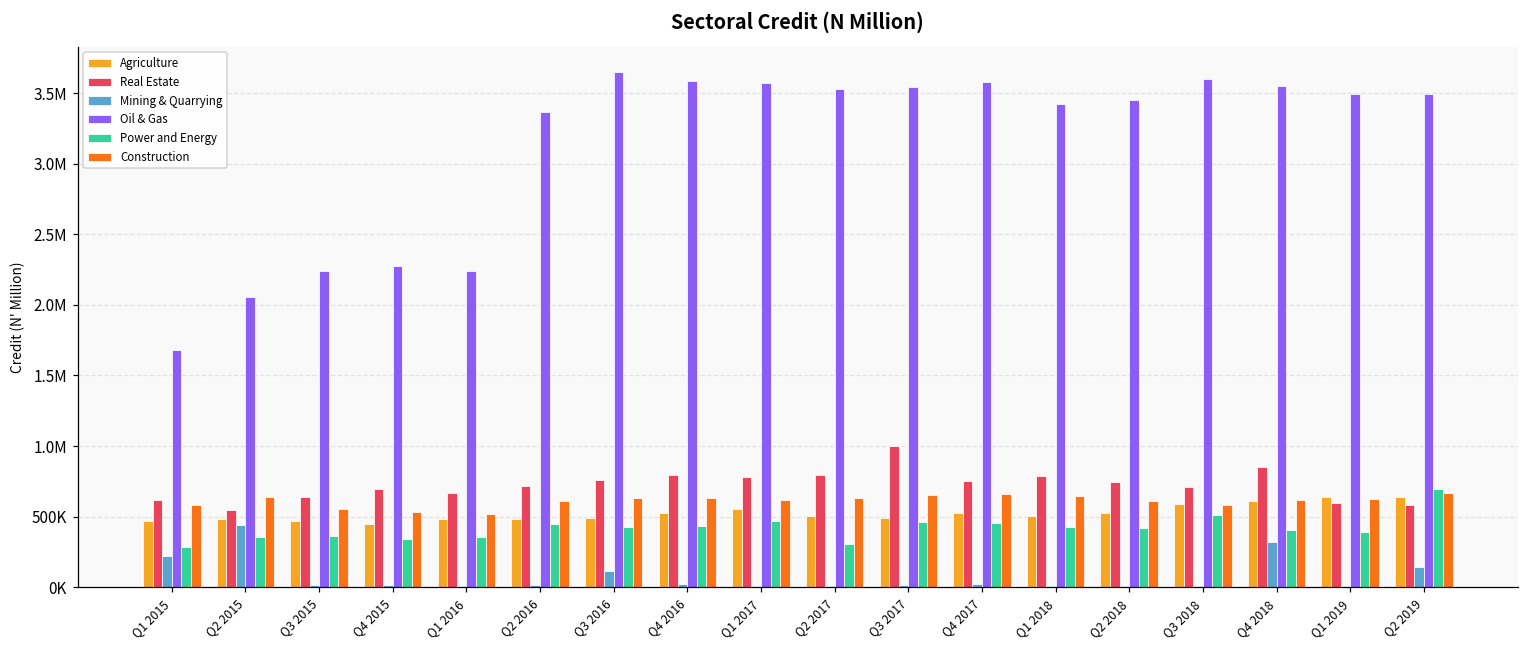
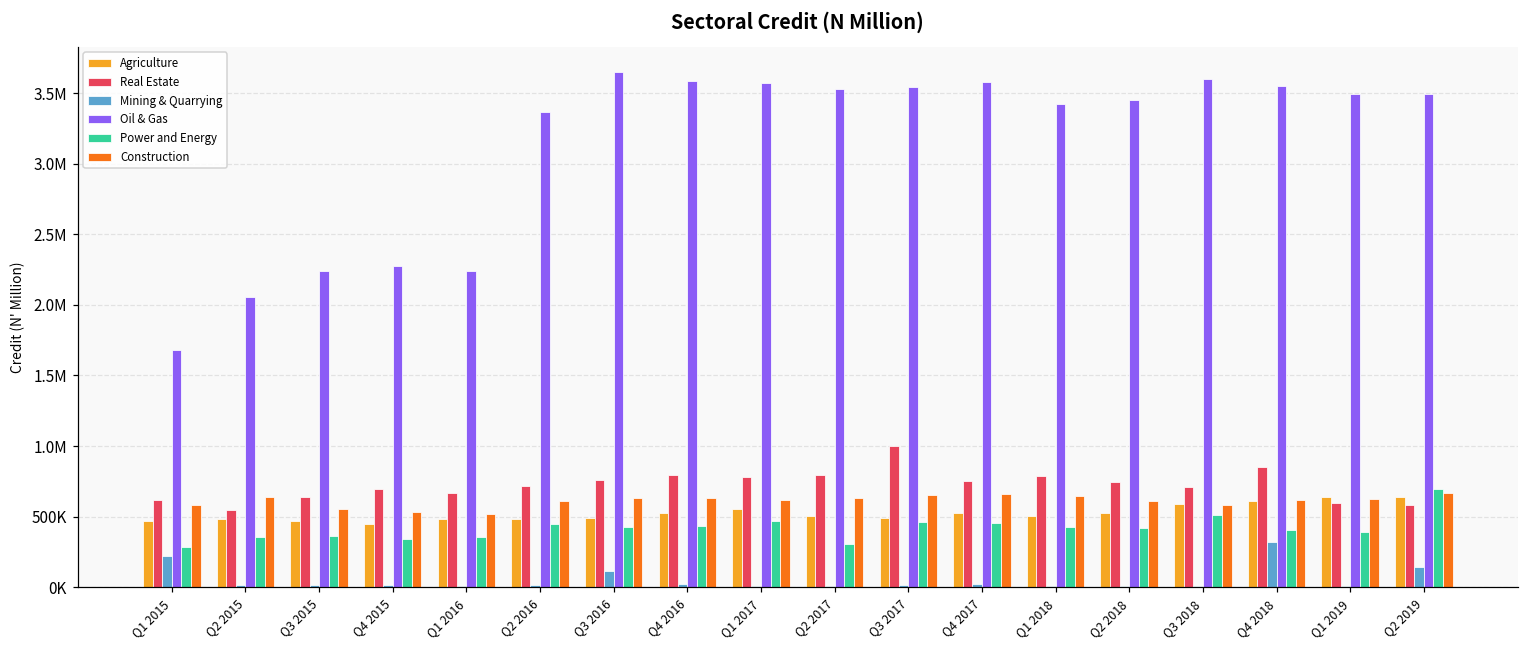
Mining & Quarrying, Q2 2015: 440000 -> 20000
